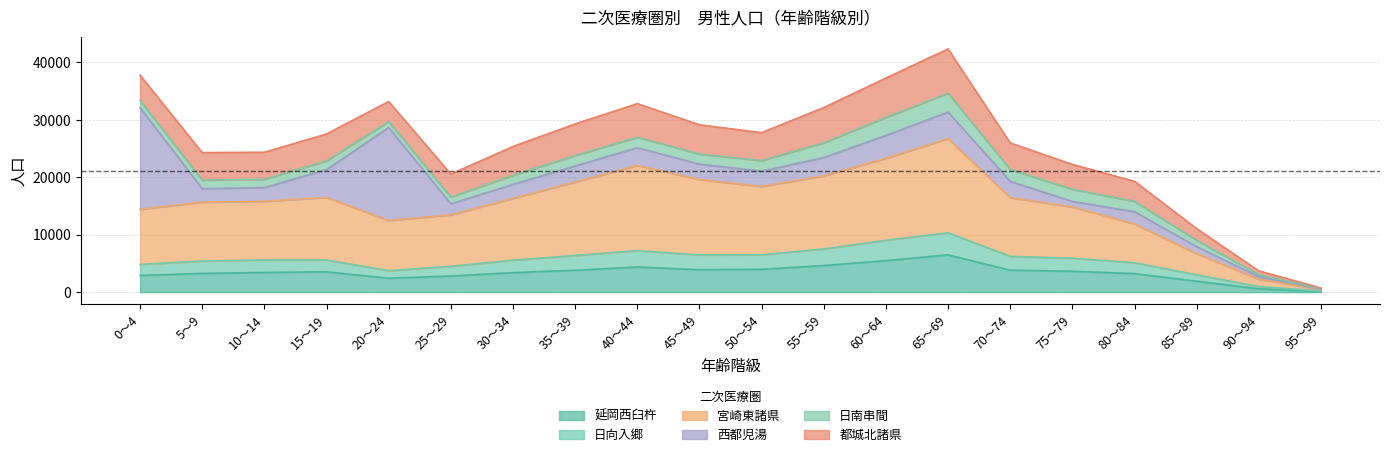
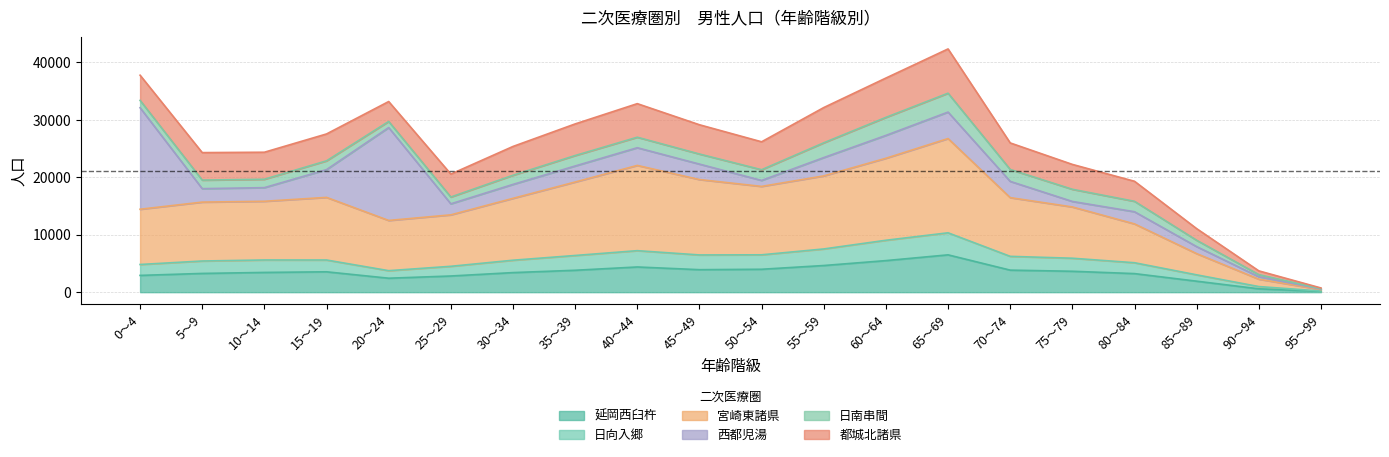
西都児湯, 50～54: 3000 -> 1000
